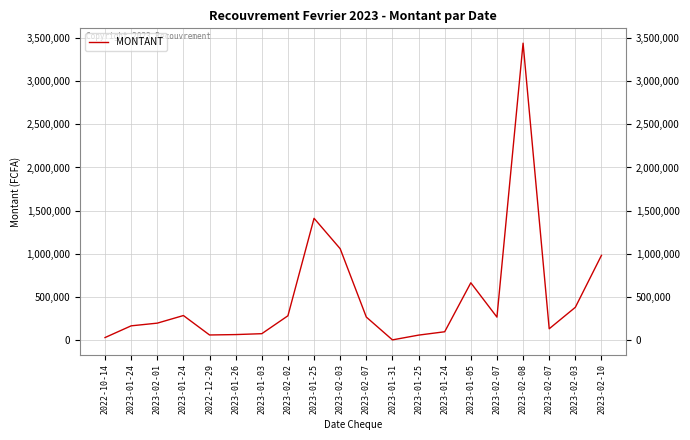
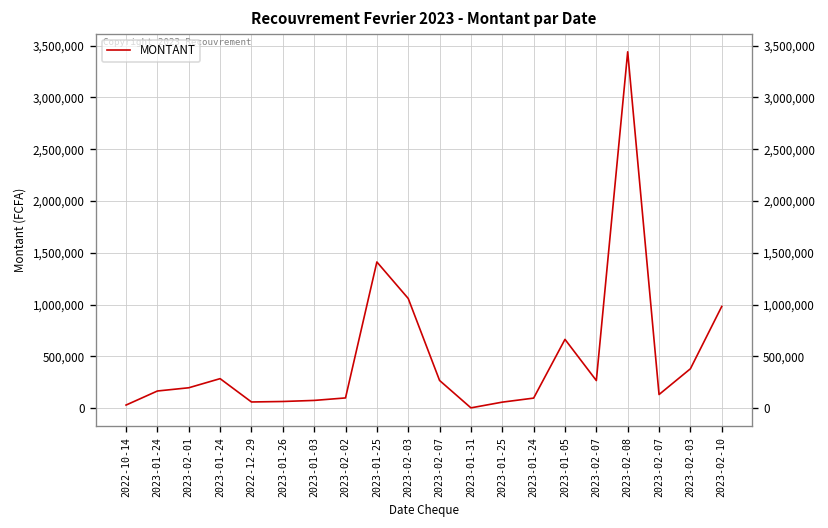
2023-02-02: 300,000 -> 100,000
